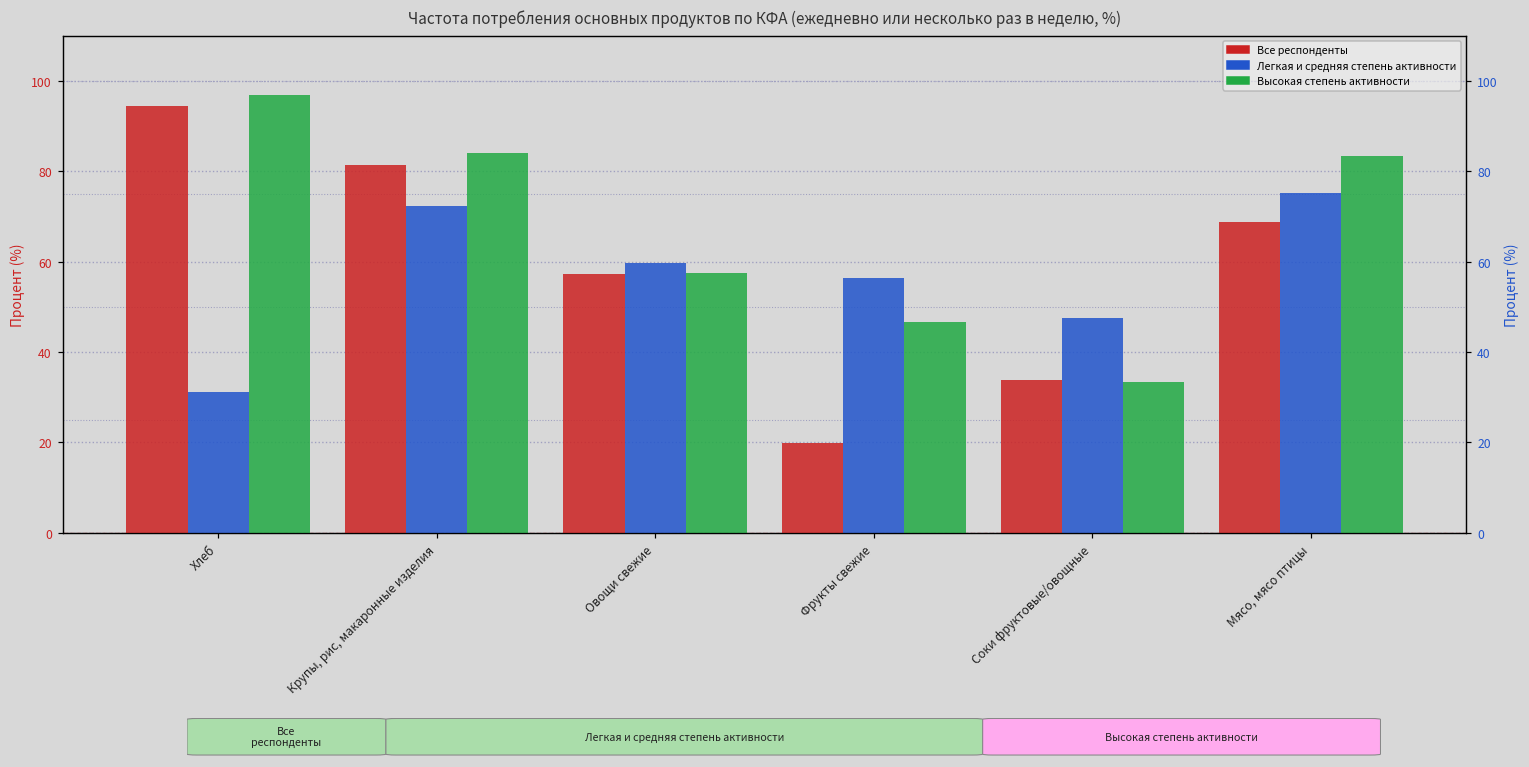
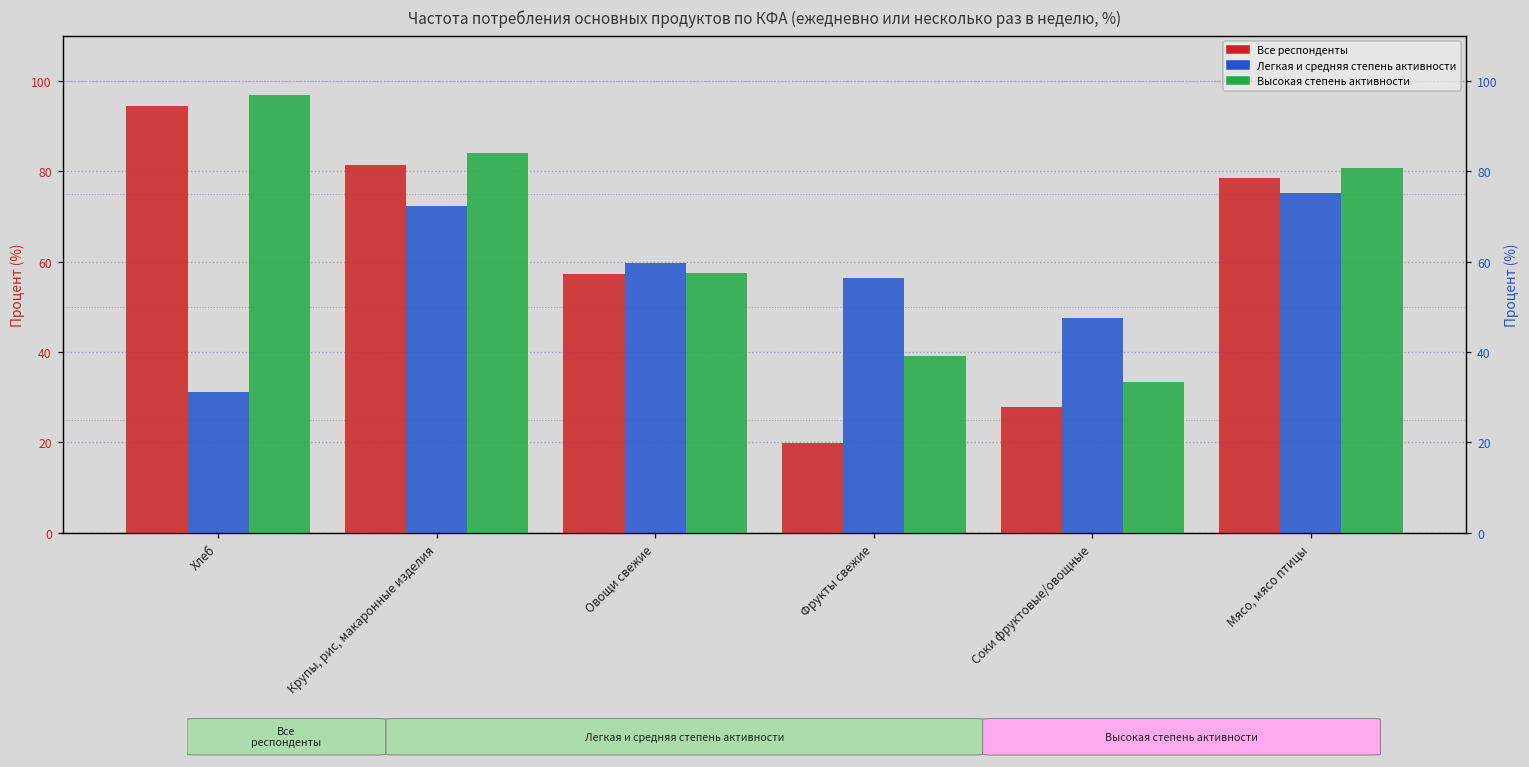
Высокая степень активности, Фрукты свежие: 47 -> 39
Все респонденты, Соки фруктовые/овощные: 34 -> 28
Все респонденты, Мясо, мясо птицы: 69 -> 79
Высокая степень активности, Мясо, мясо птицы: 83 -> 81
